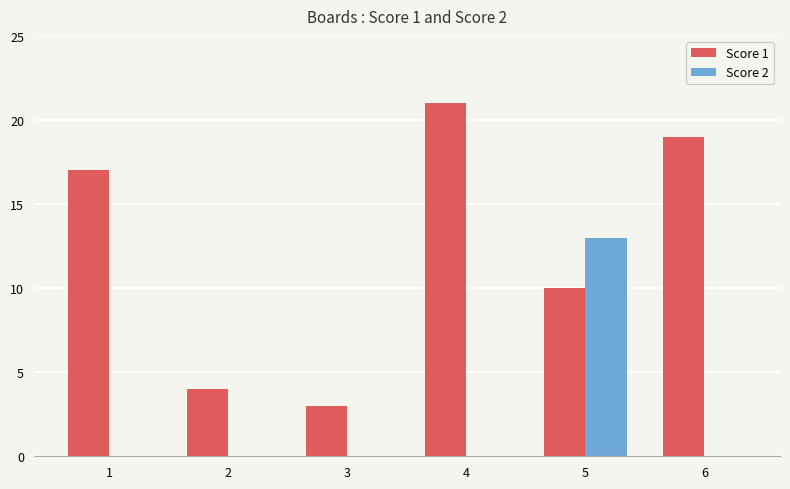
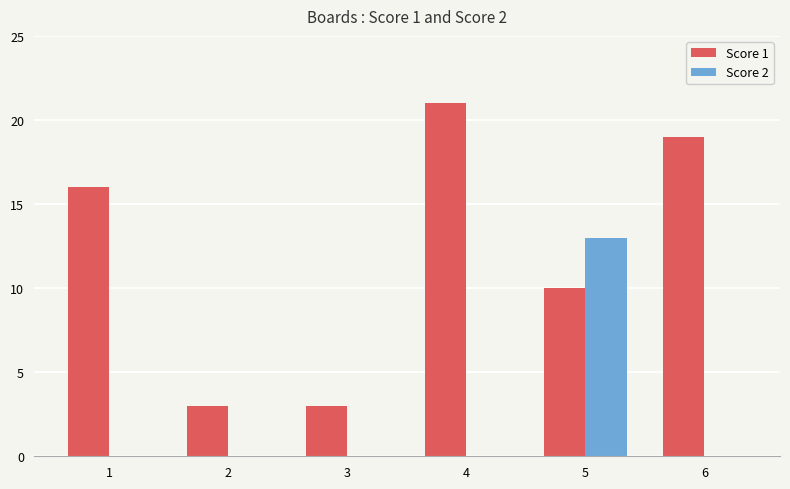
Score 1, 1: 17 -> 16
Score 1, 2: 4 -> 3
